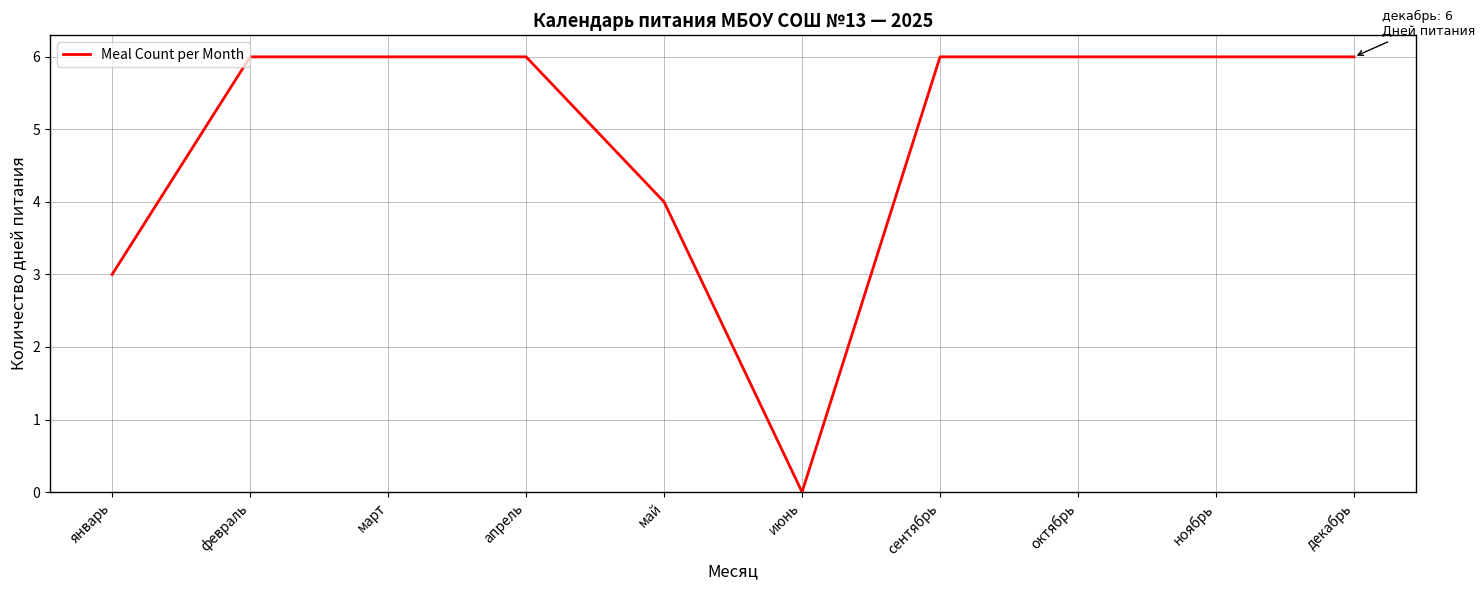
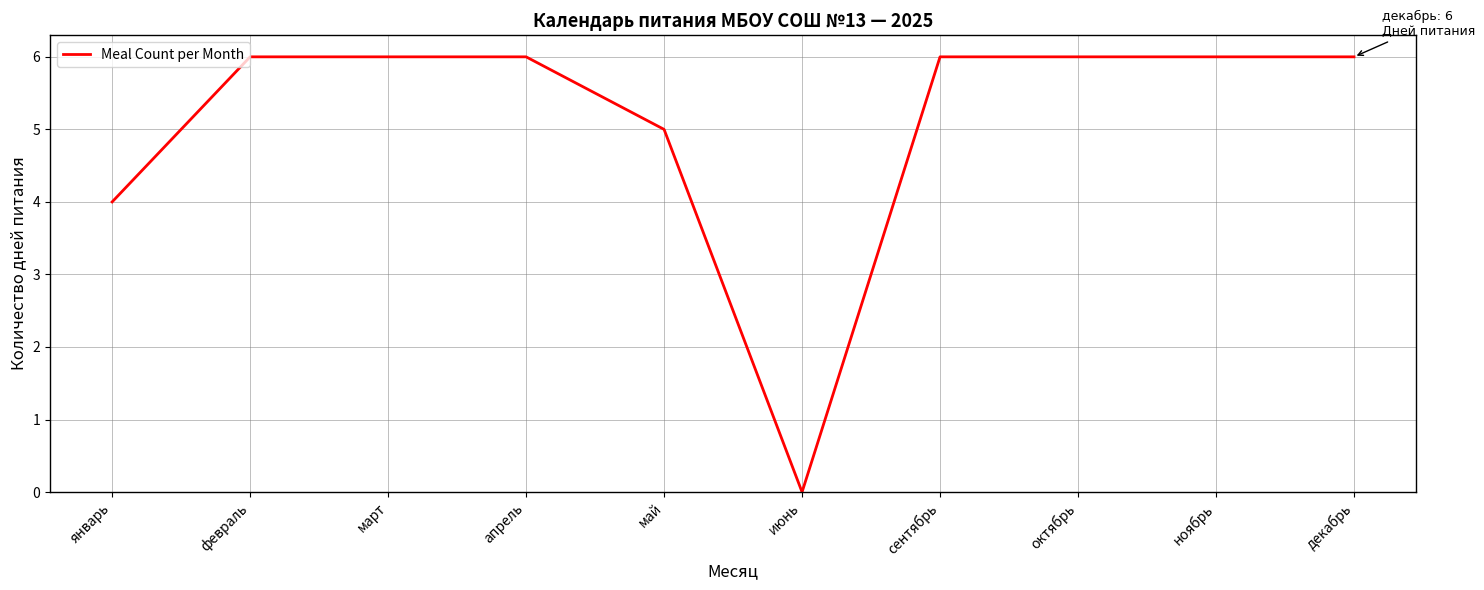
январь: 3 -> 4
май: 4 -> 5
